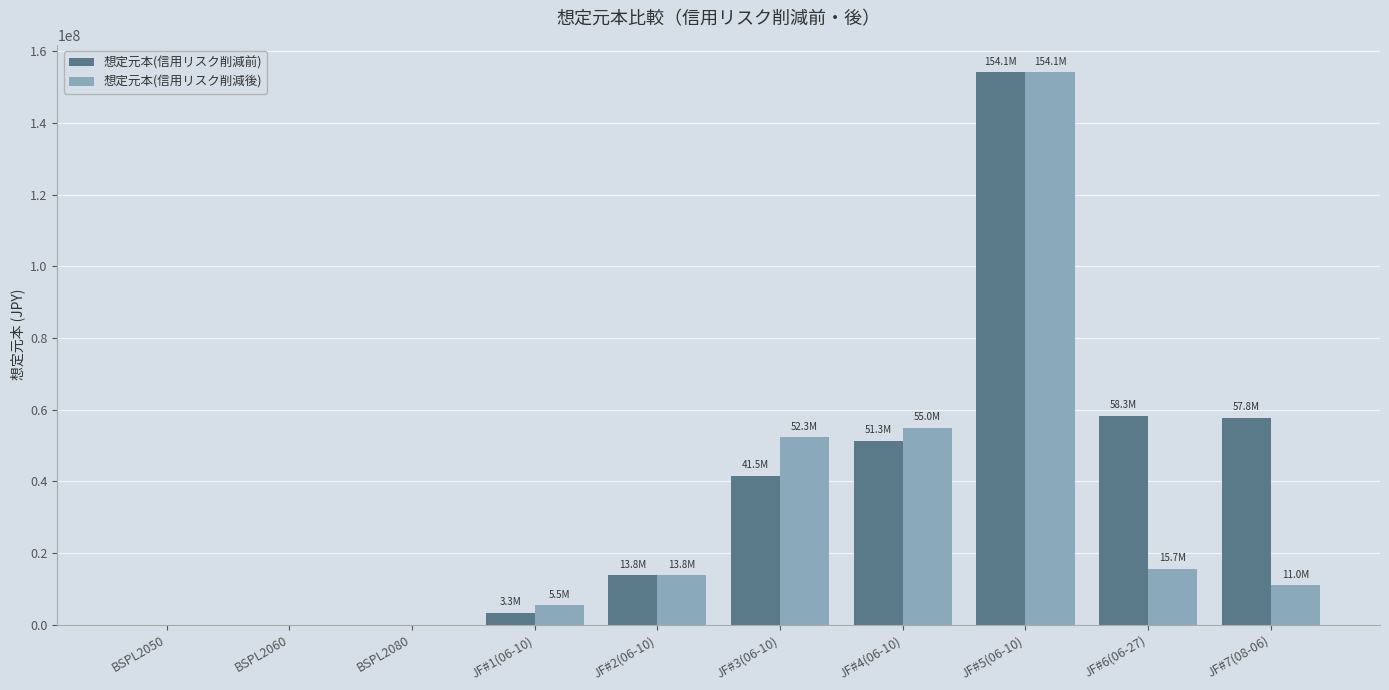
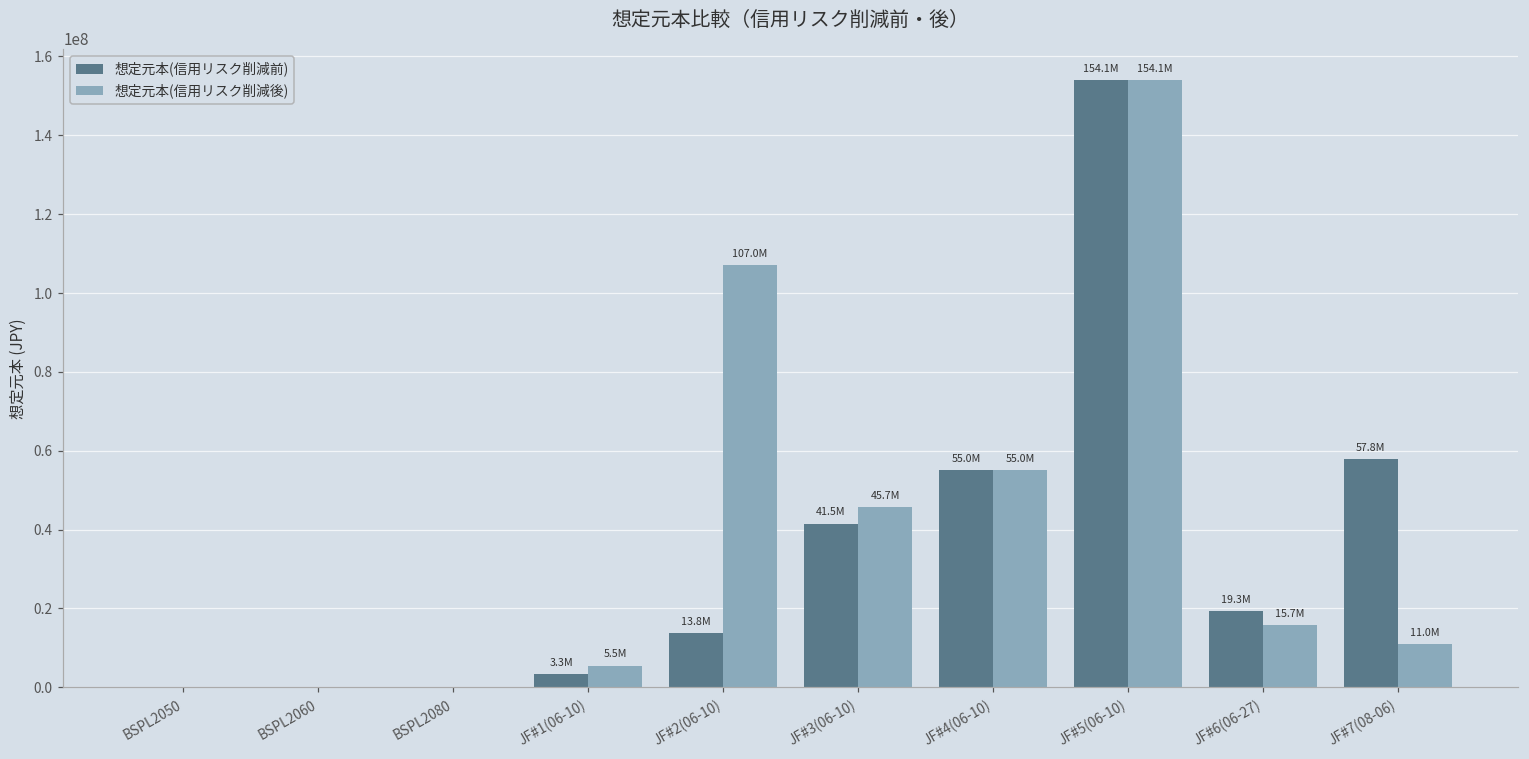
想定元本(信用リスク削減後), JF#2(06-10): 13.8M -> 107.0M
想定元本(信用リスク削減後), JF#3(06-10): 52.3M -> 45.7M
想定元本(信用リスク削減前), JF#4(06-10): 51.3M -> 55.0M
想定元本(信用リスク削減前), JF#6(06-27): 58.3M -> 19.3M
